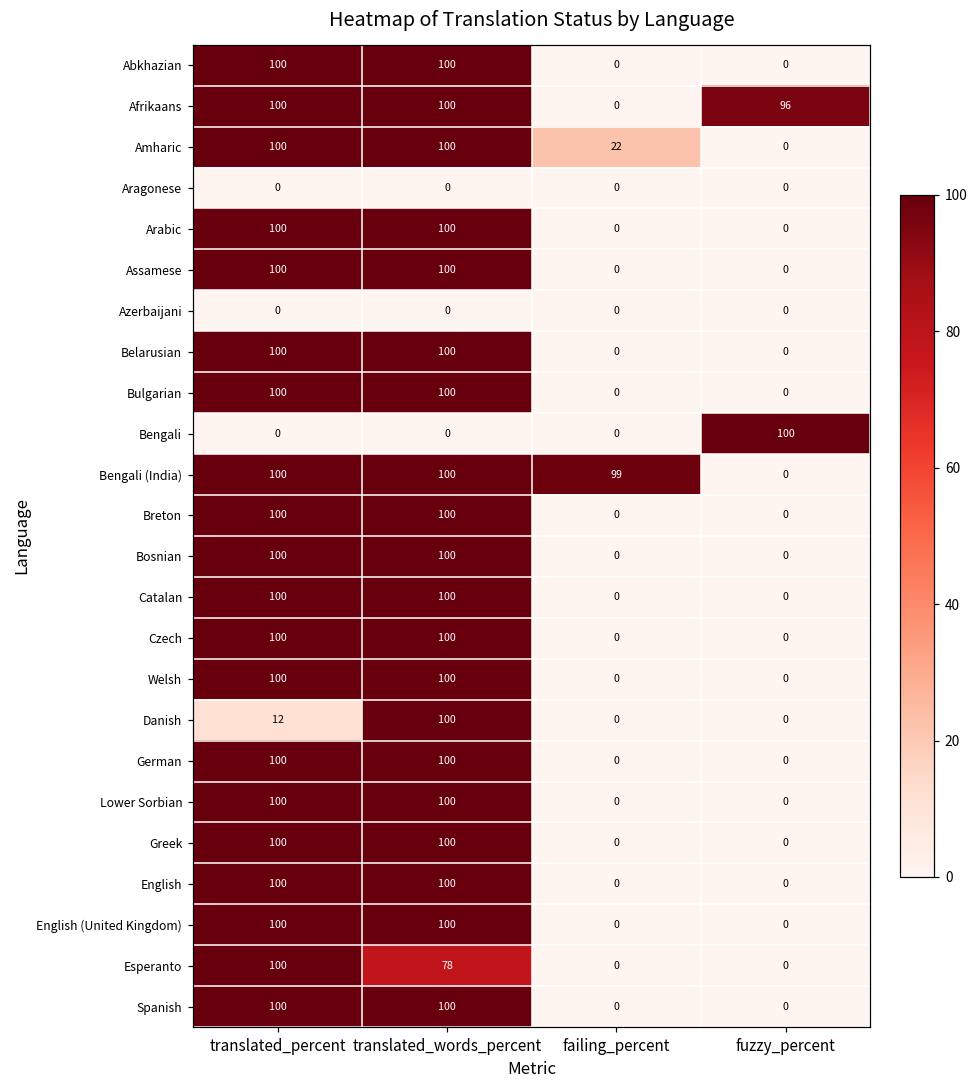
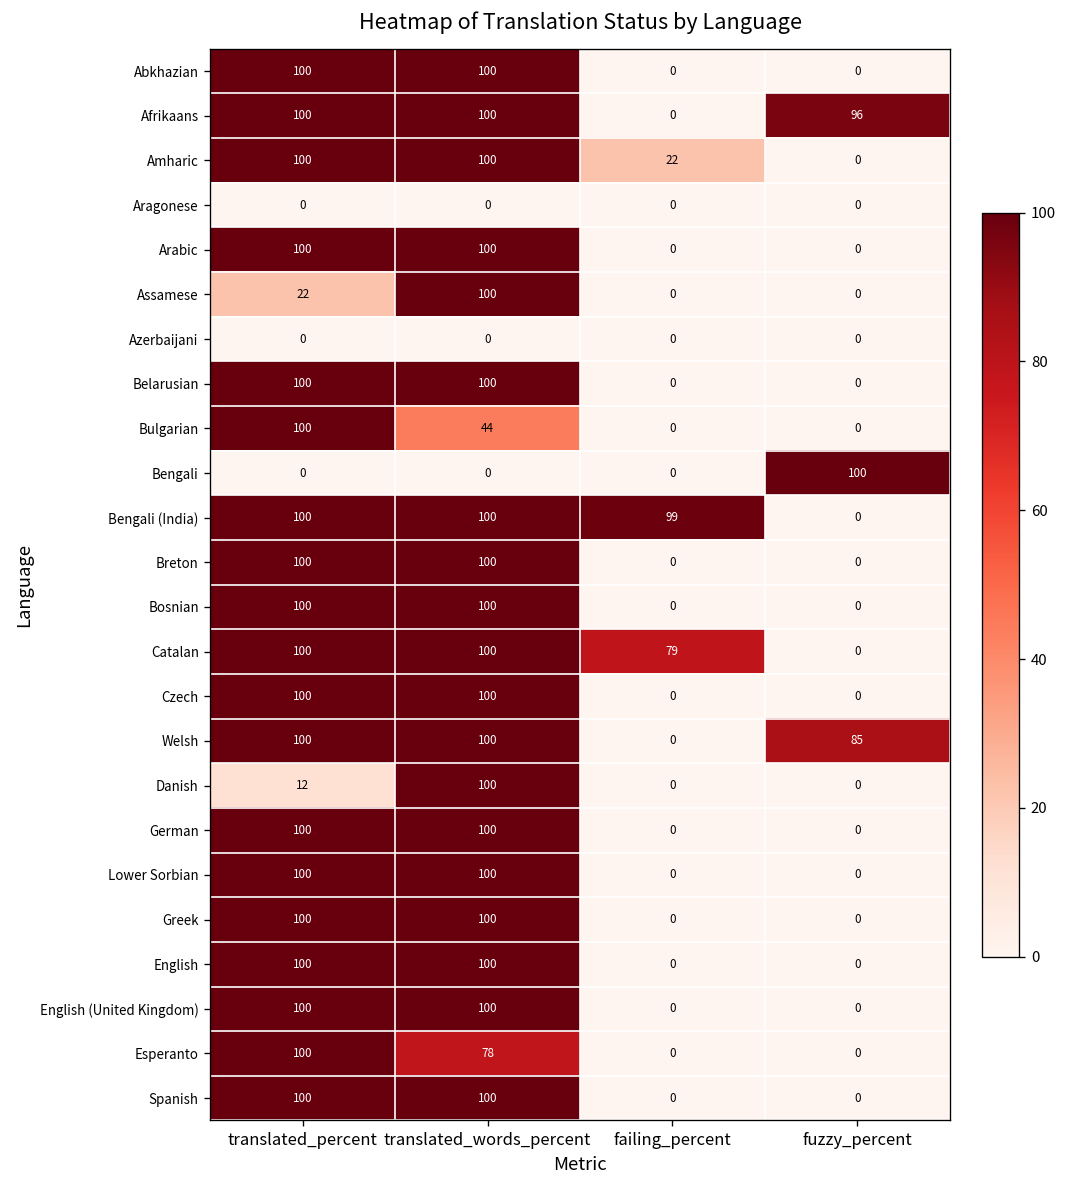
Assamese, translated_percent: 100 -> 22
Bulgarian, translated_words_percent: 100 -> 44
Catalan, failing_percent: 0 -> 79
Welsh, fuzzy_percent: 0 -> 85
